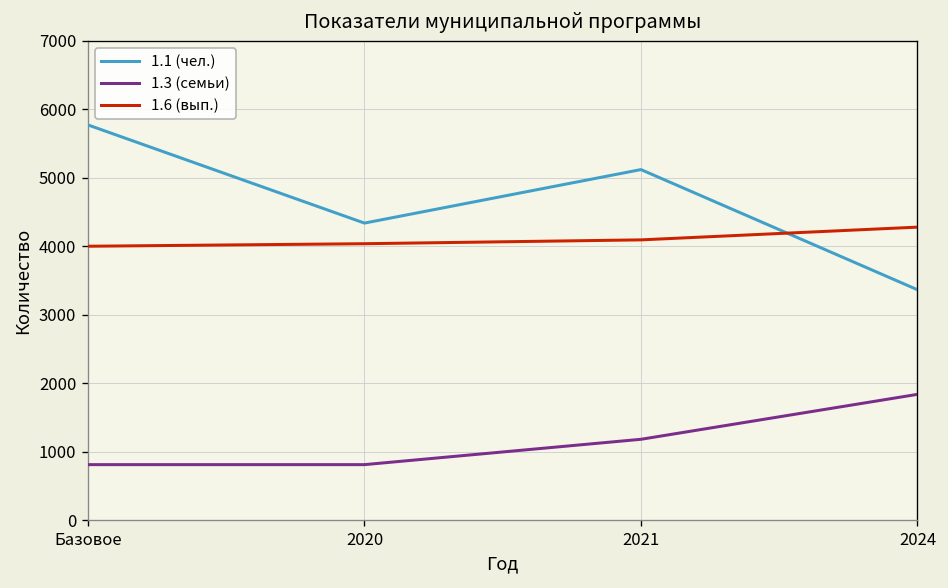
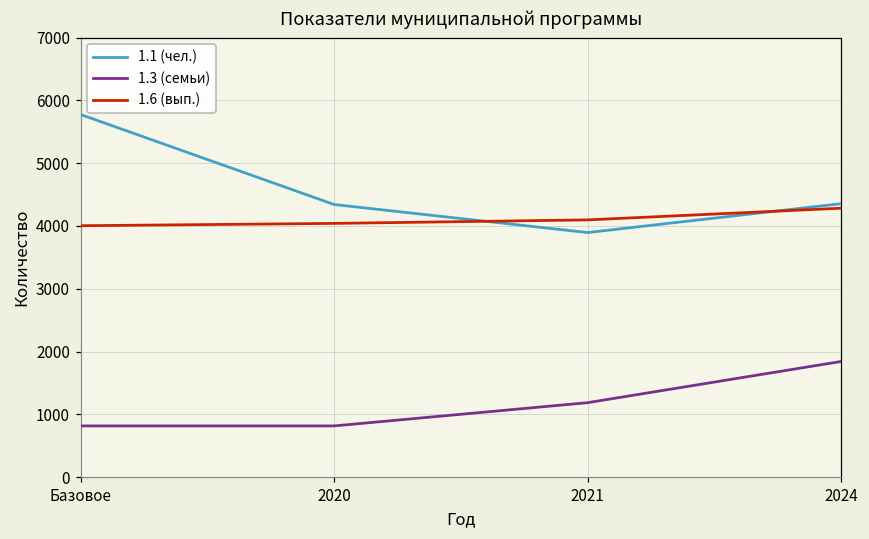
1.1 (чел.), 2021: 5100 -> 3900
1.1 (чел.), 2024: 3400 -> 4400
